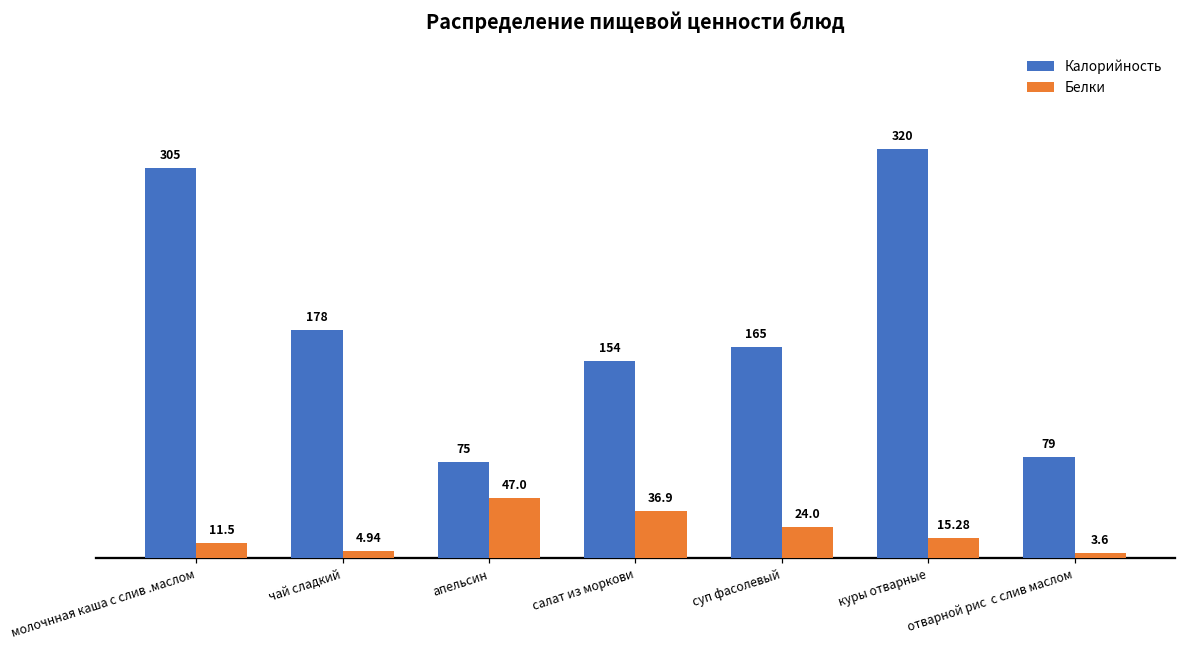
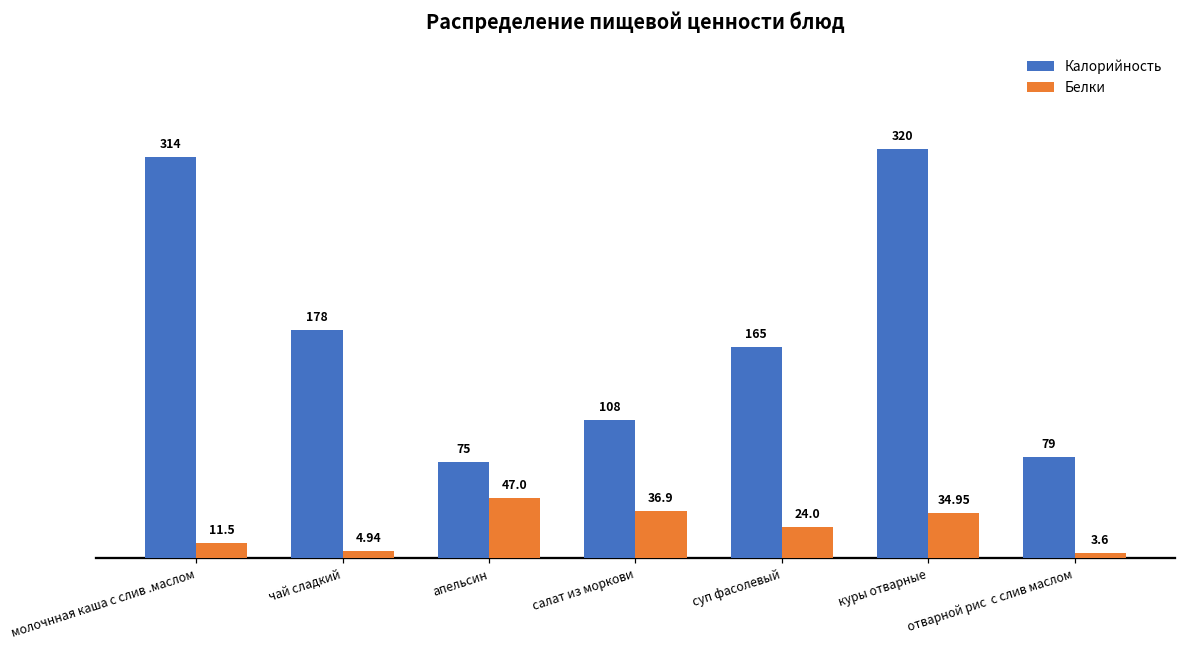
Калорийность, молочнная каша с слив .маслом: 305 -> 314
Калорийность, салат из моркови: 154 -> 108
Белки, куры отварные: 15.28 -> 34.95
